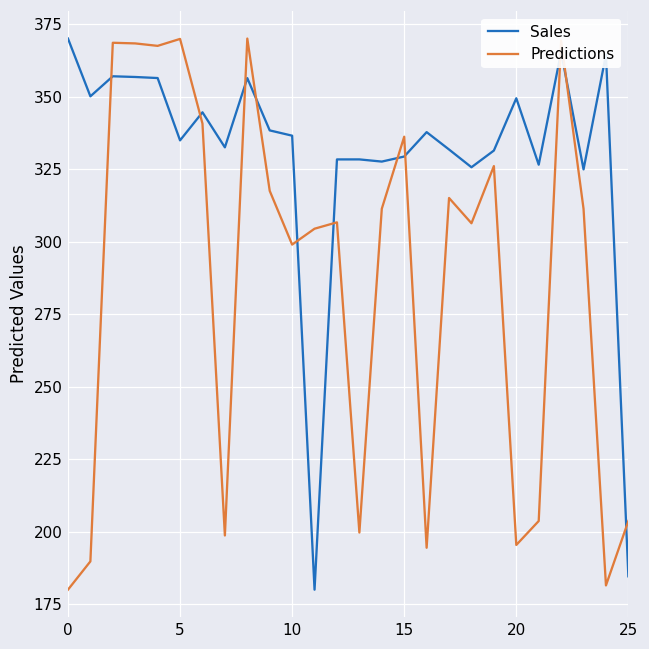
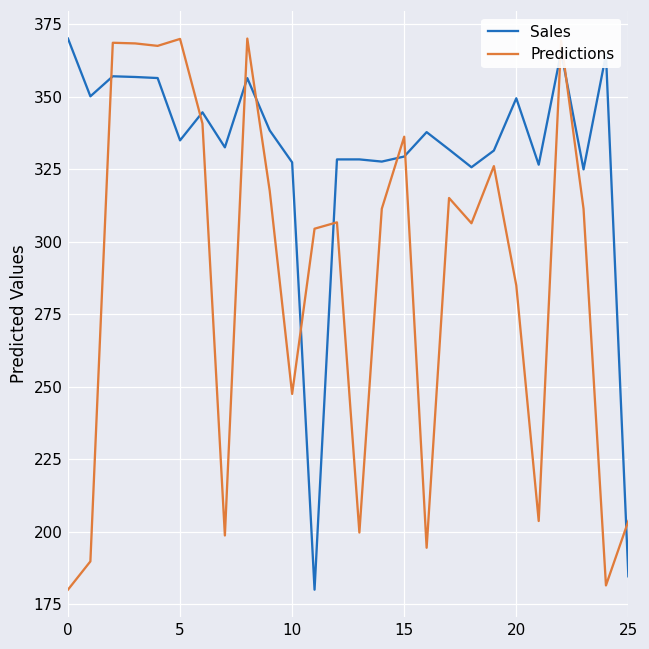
Sales, 10: 337 -> 327
Predictions, 10: 299 -> 247
Predictions, 20: 195 -> 285
